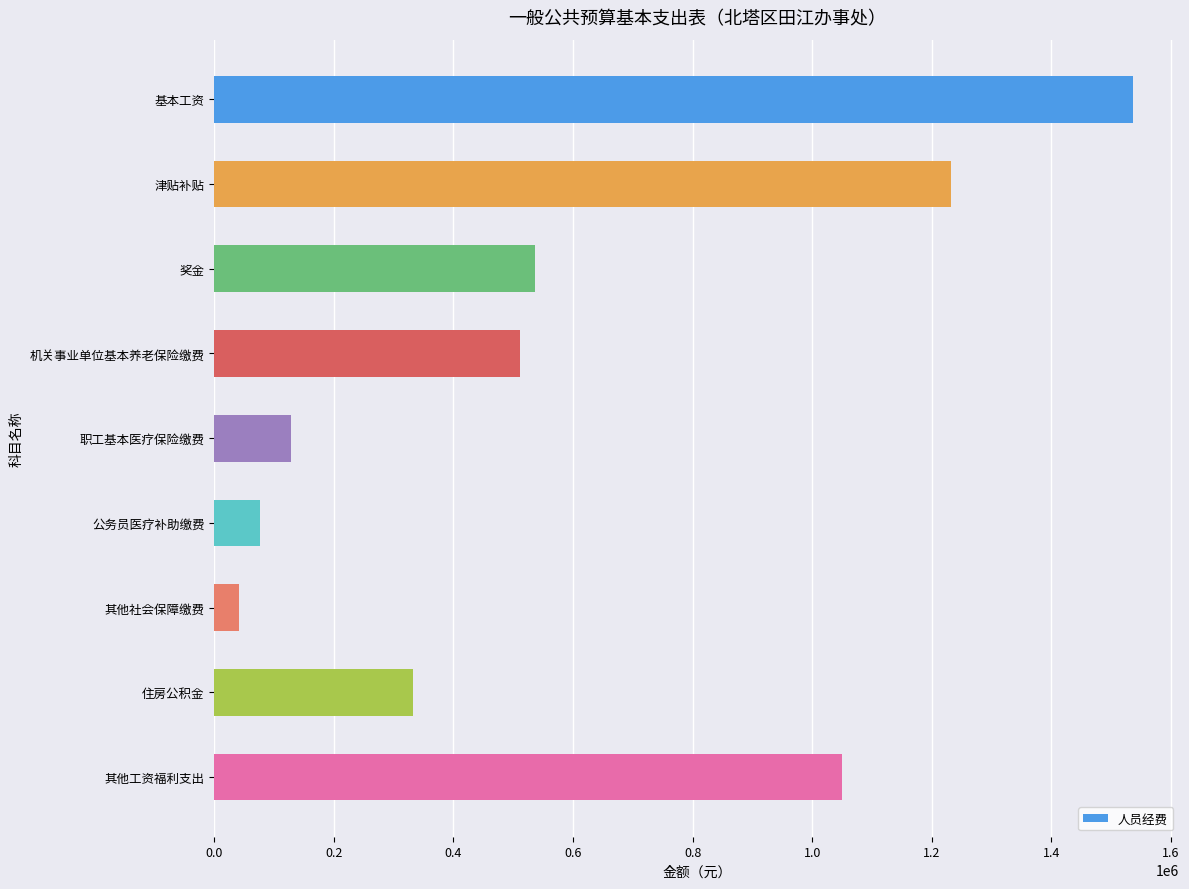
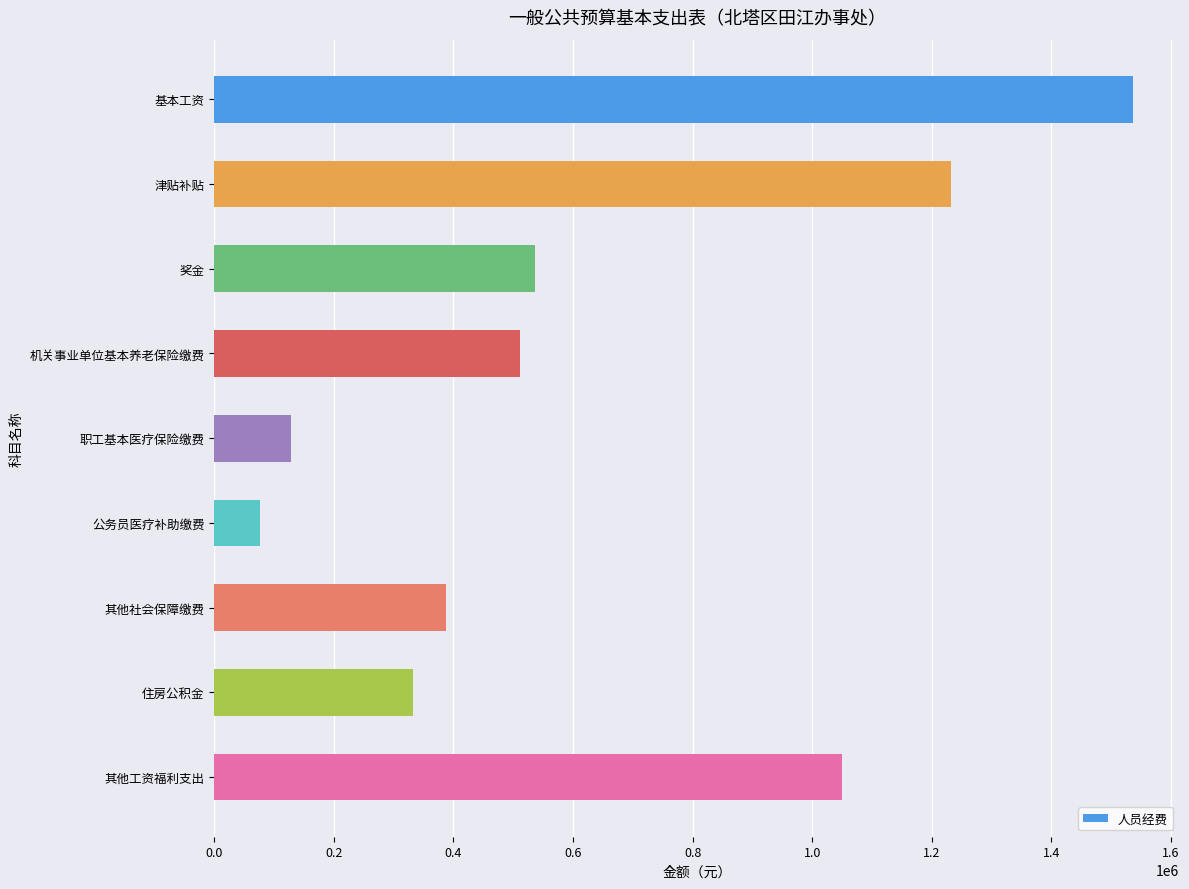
其他社会保障缴费: 40000 -> 390000
